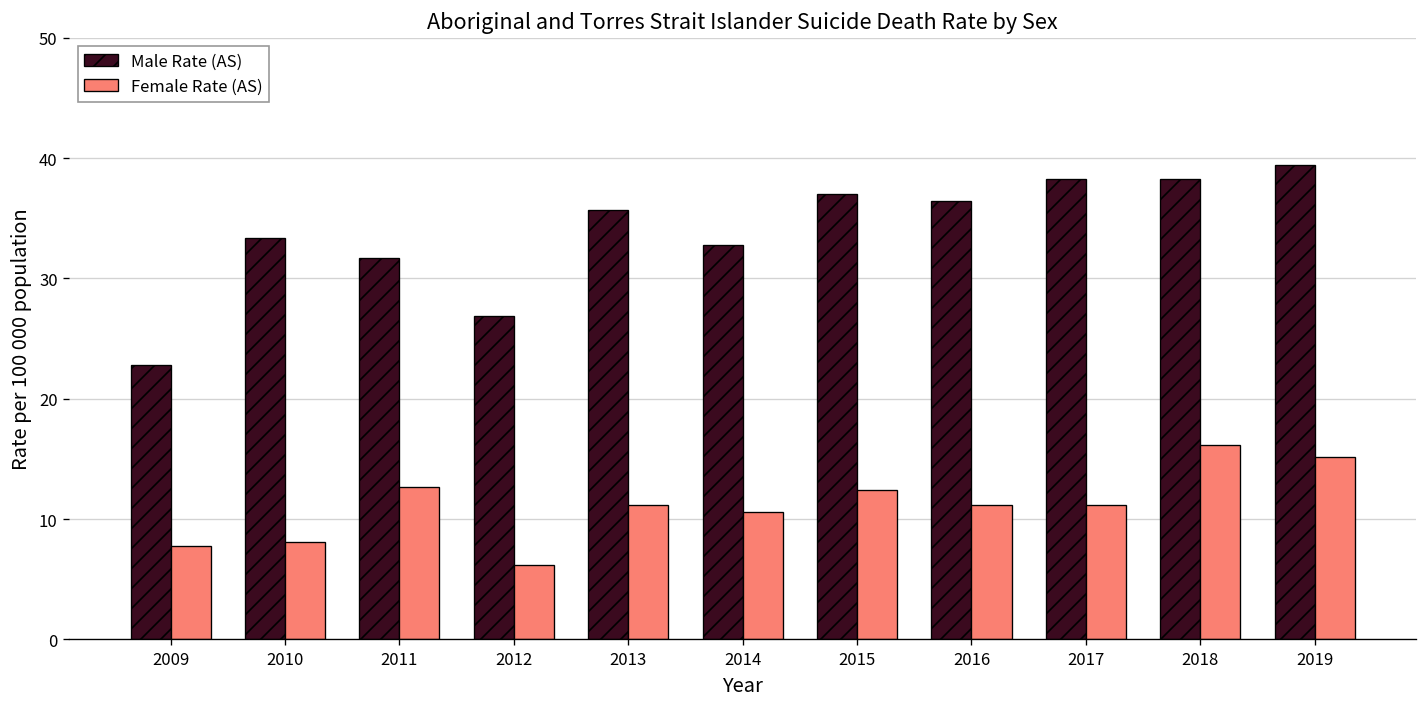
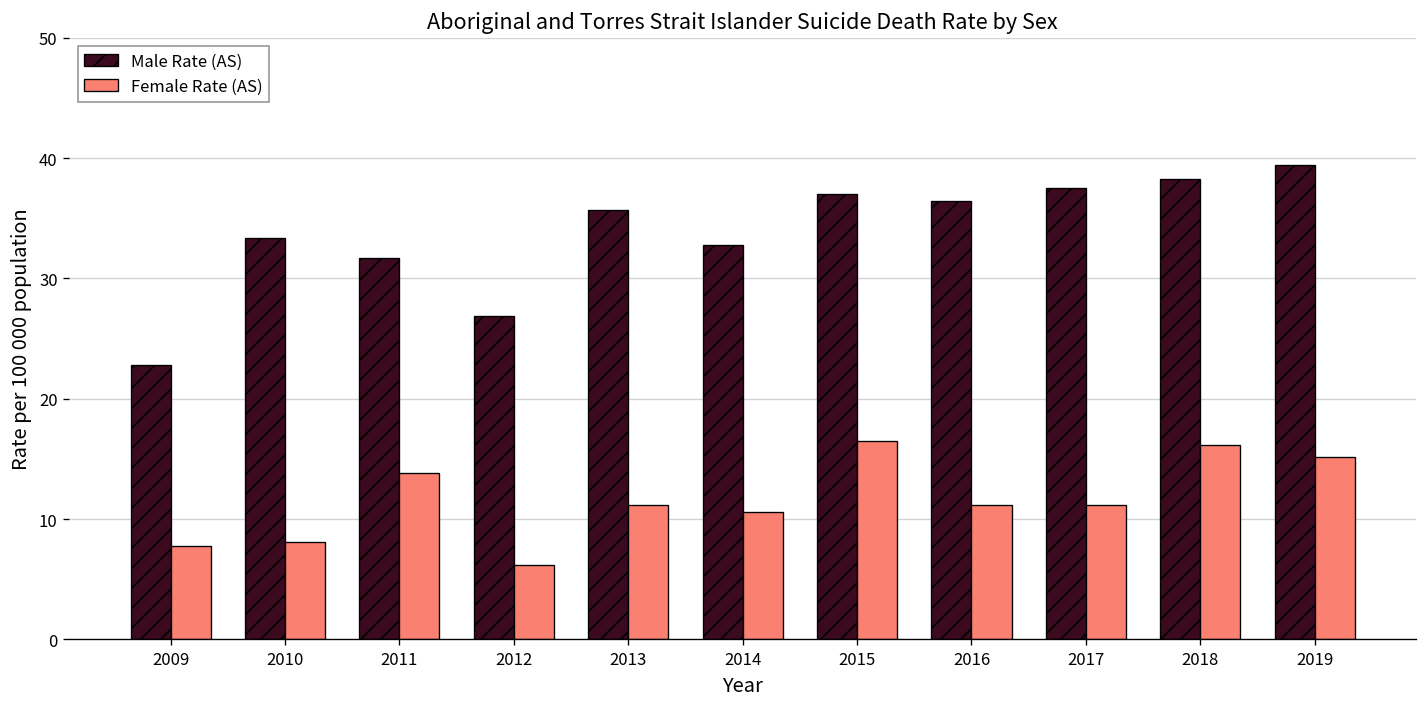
Female Rate (AS), 2011: 12.7 -> 13.8
Female Rate (AS), 2015: 12.4 -> 16.5
Male Rate (AS), 2017: 38.3 -> 37.5
